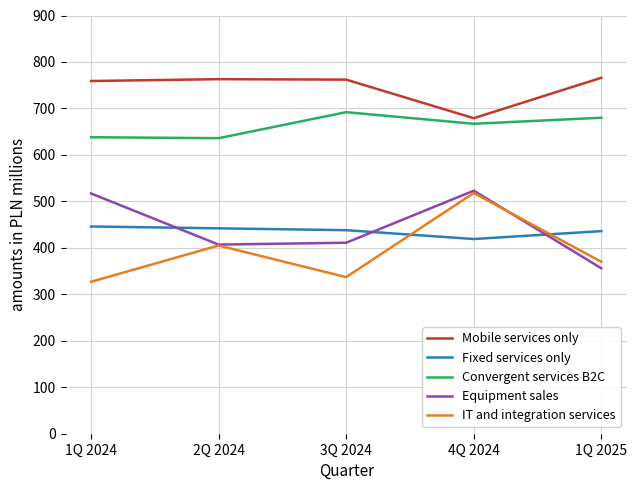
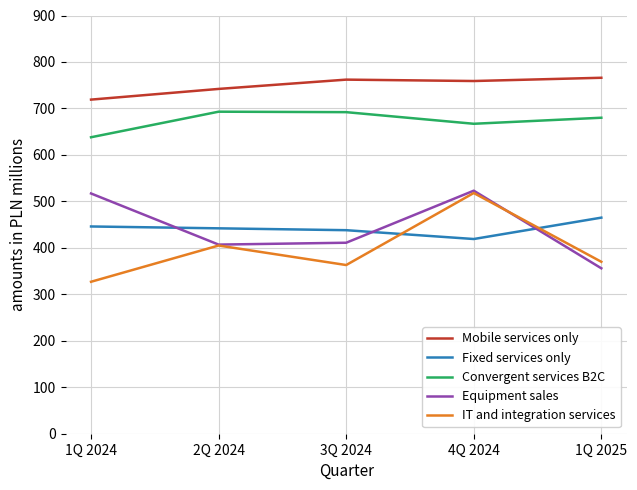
Mobile services only, 1Q 2024: 760 -> 720
Mobile services only, 2Q 2024: 760 -> 740
Convergent services B2C, 2Q 2024: 640 -> 690
IT and integration services, 3Q 2024: 340 -> 360
Mobile services only, 4Q 2024: 680 -> 760
Fixed services only, 1Q 2025: 440 -> 470
